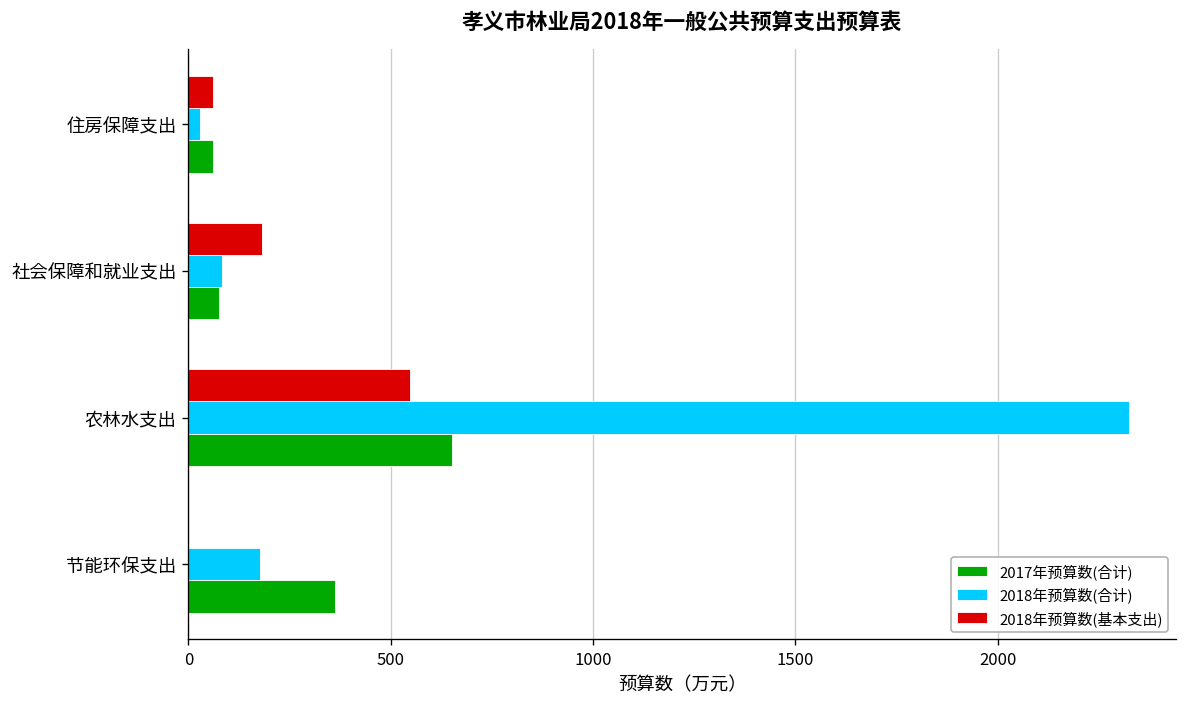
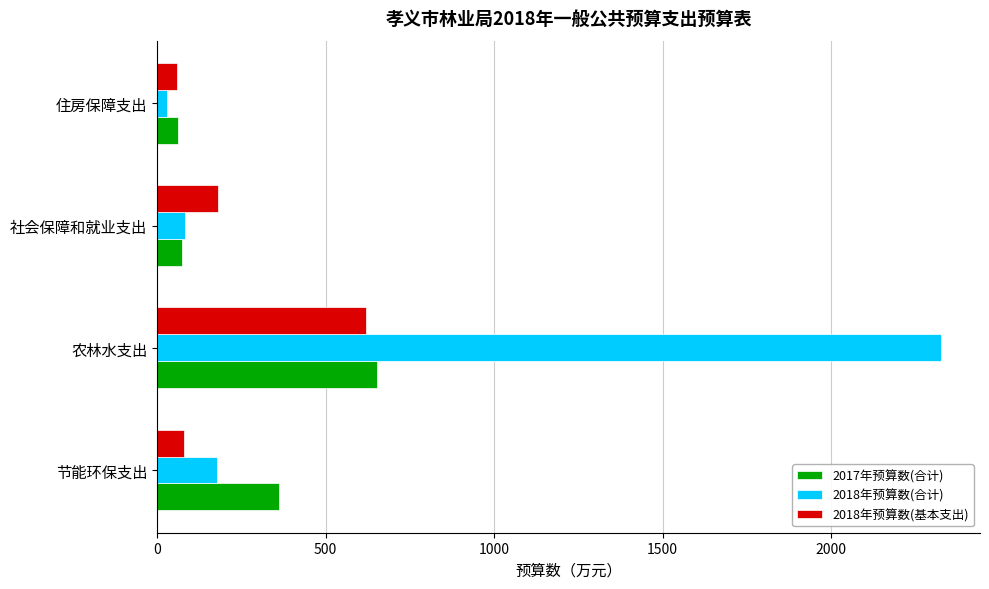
2018年预算数(基本支出), 农林水支出: 550 -> 620
2018年预算数(基本支出), 节能环保支出: 0 -> 80
